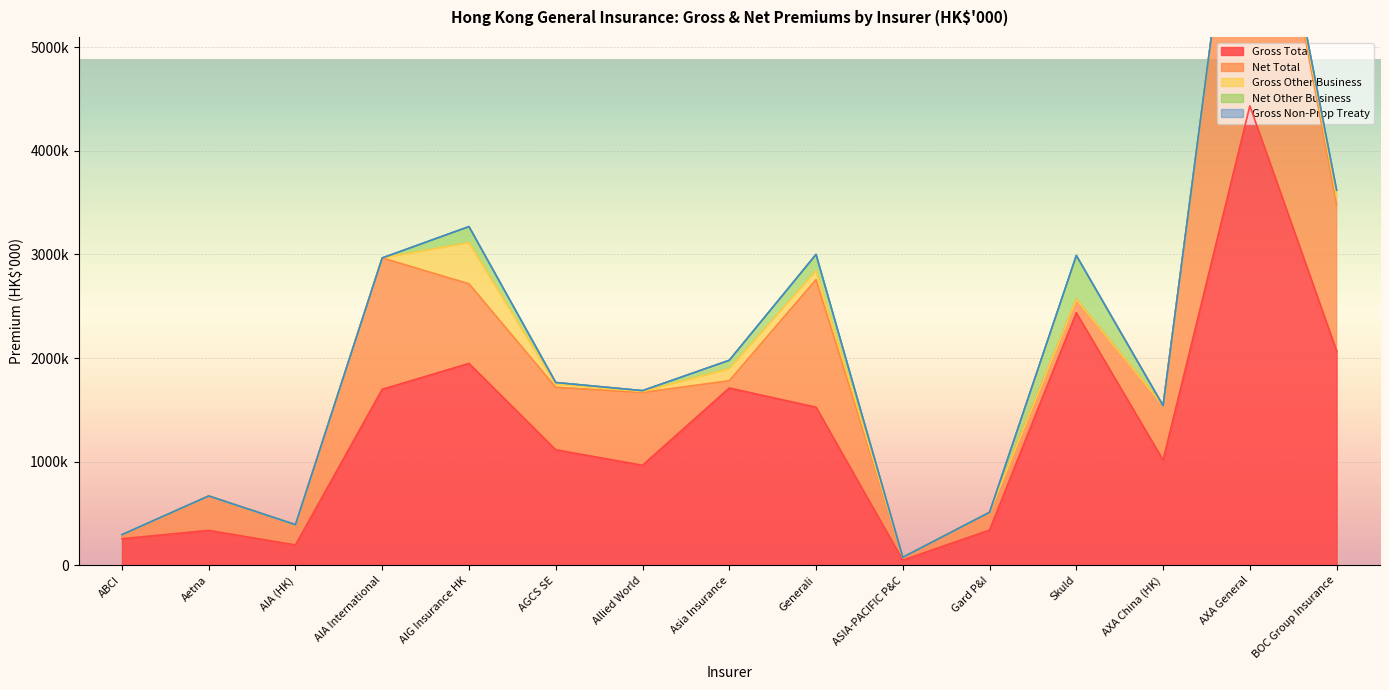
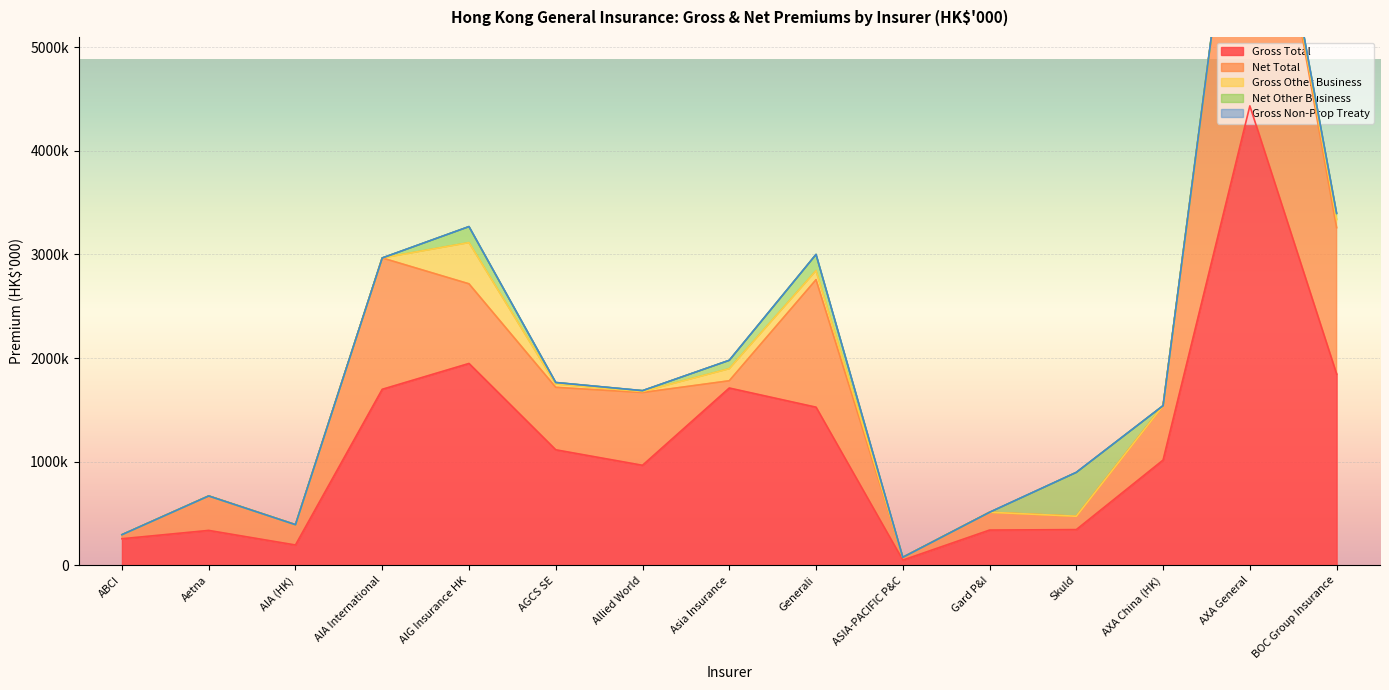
Gross Total, Skuld: 2440000 -> 340000
Gross Total, BOC Group Insurance: 2070000 -> 1840000
